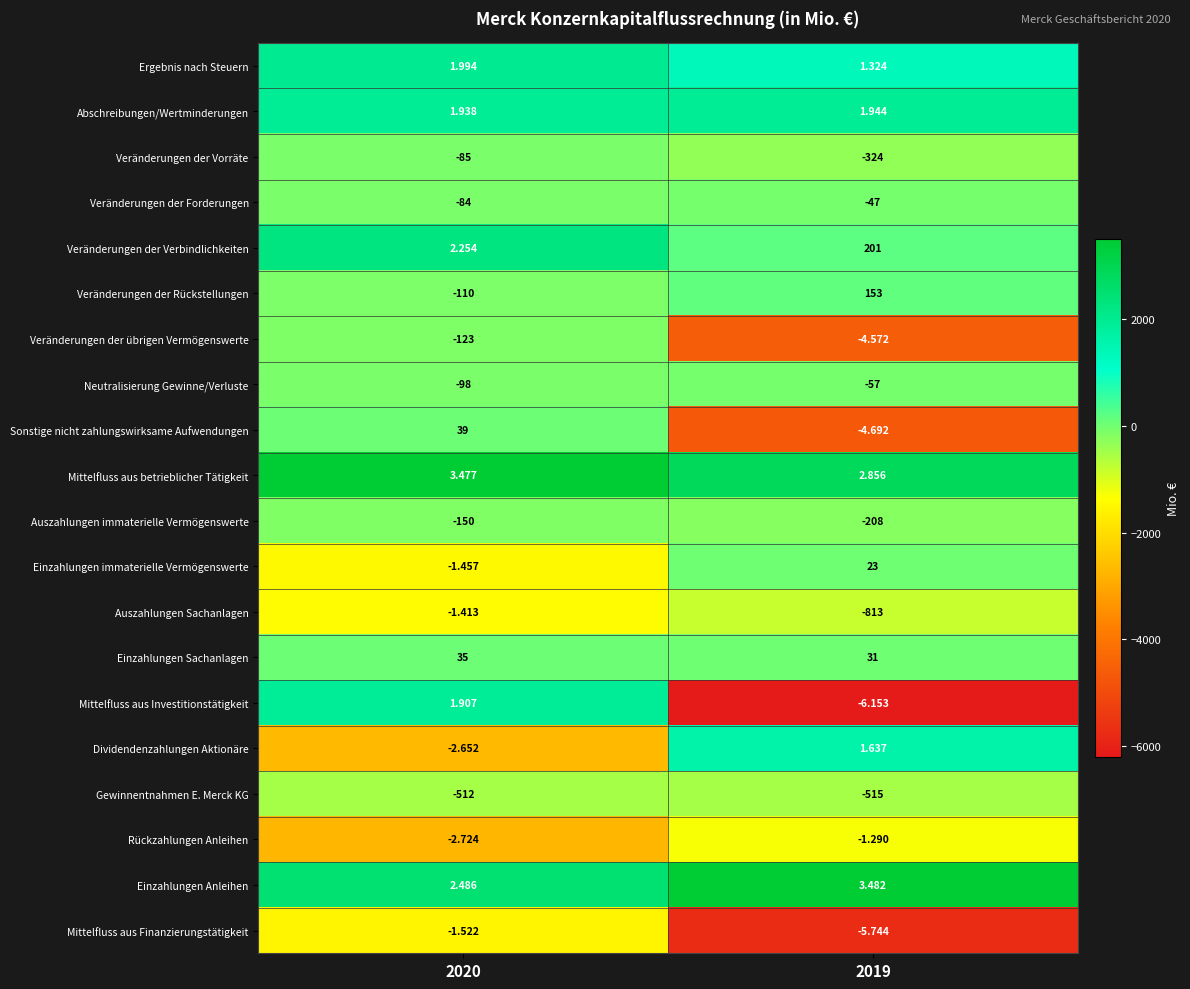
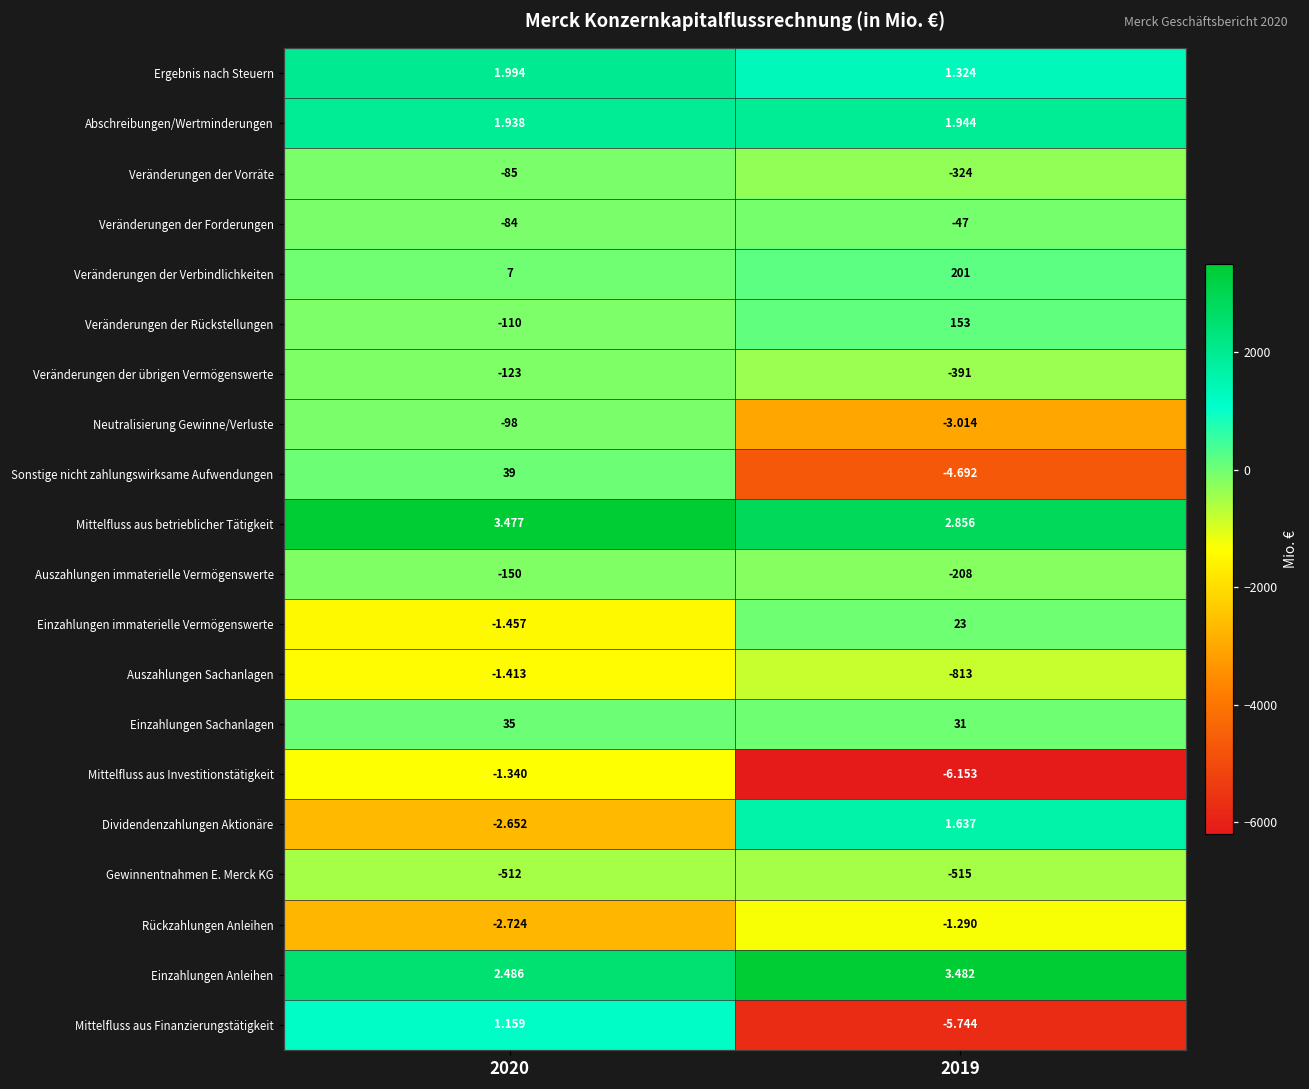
Veränderungen der Verbindlichkeiten, 2020: 2.254 -> 7
Veränderungen der übrigen Vermögenswerte, 2019: -4.572 -> -391
Neutralisierung Gewinne/Verluste, 2019: -57 -> -3.014
Mittelfluss aus Investitionstätigkeit, 2020: 1.907 -> -1.340
Mittelfluss aus Finanzierungstätigkeit, 2020: -1.522 -> 1.159
